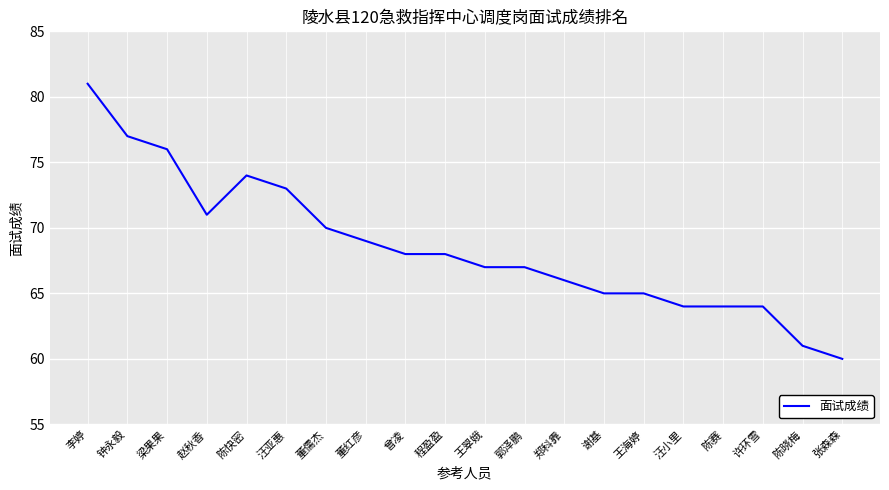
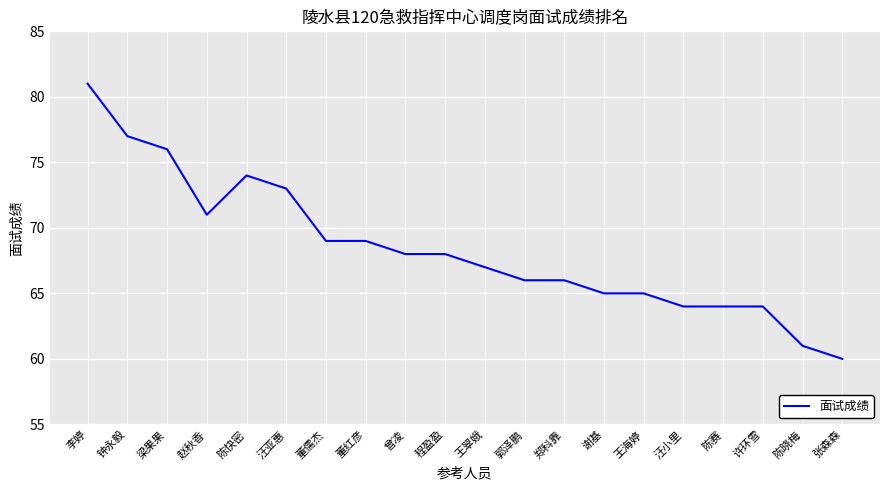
董儒杰: 70 -> 69
郭泽鹏: 67 -> 66
